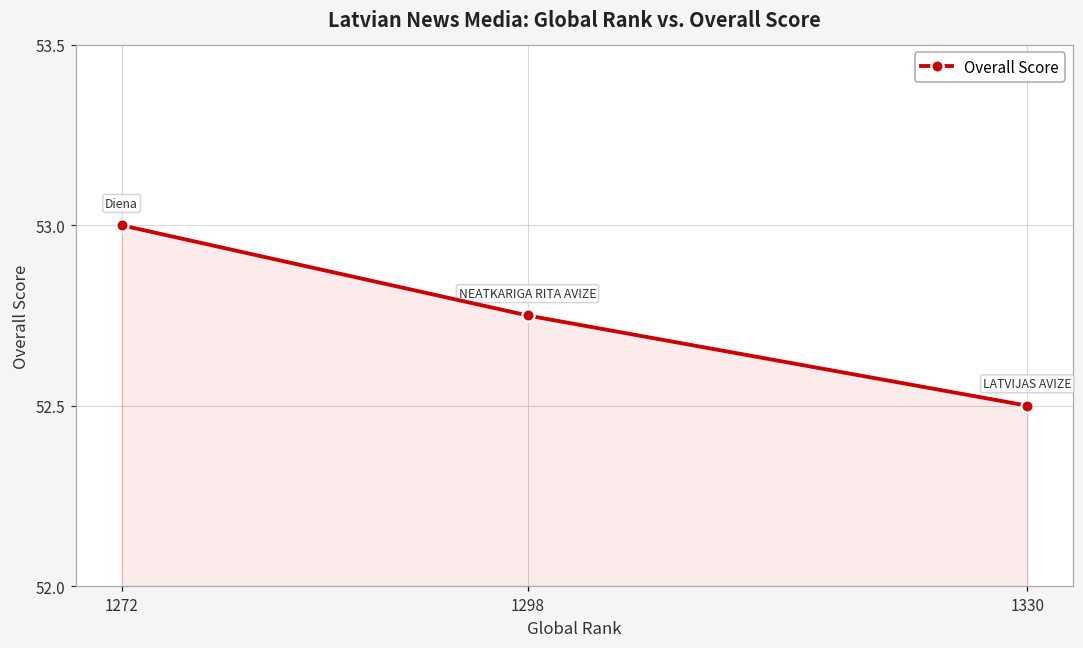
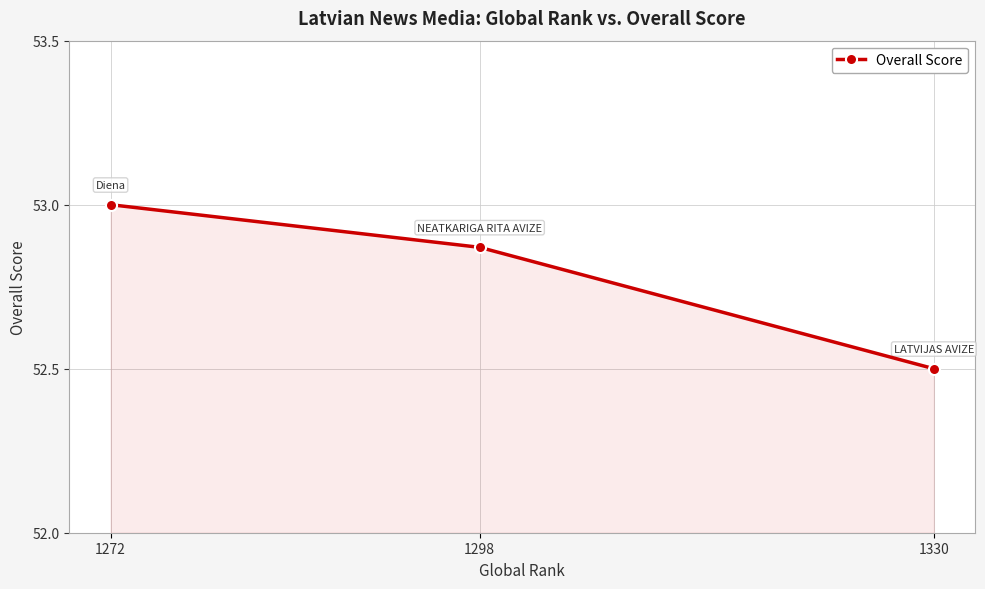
1298: 52.75 -> 52.87
